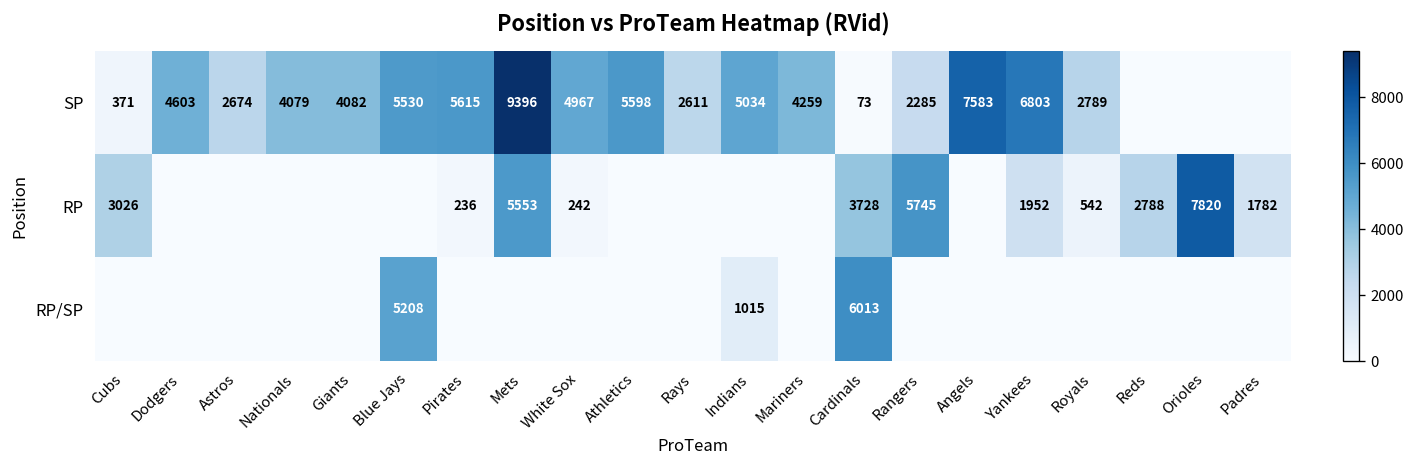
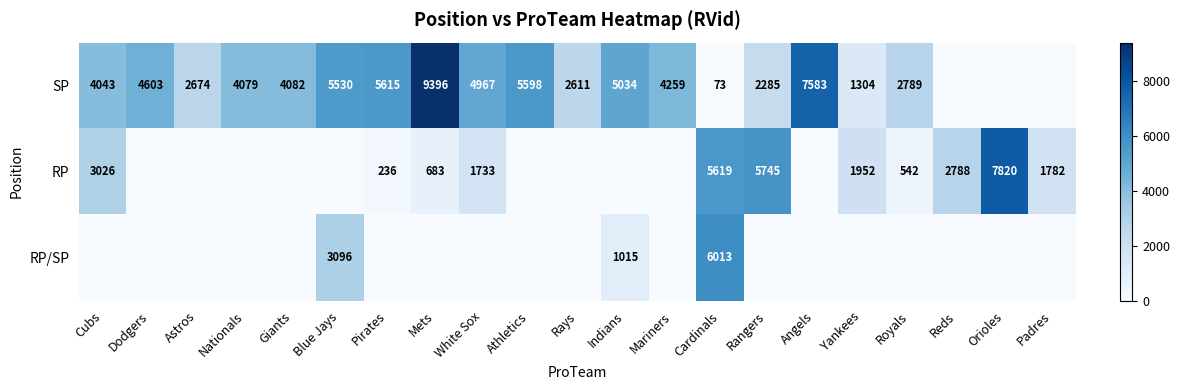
SP, Cubs: 371 -> 4043
SP, Yankees: 6803 -> 1304
RP, Mets: 5553 -> 683
RP, White Sox: 242 -> 1733
RP, Cardinals: 3728 -> 5619
RP/SP, Blue Jays: 5208 -> 3096
